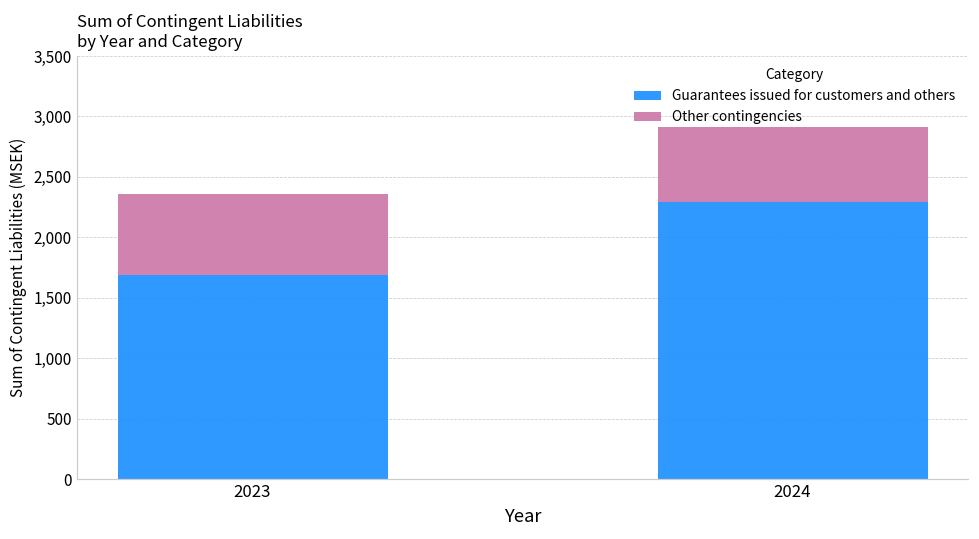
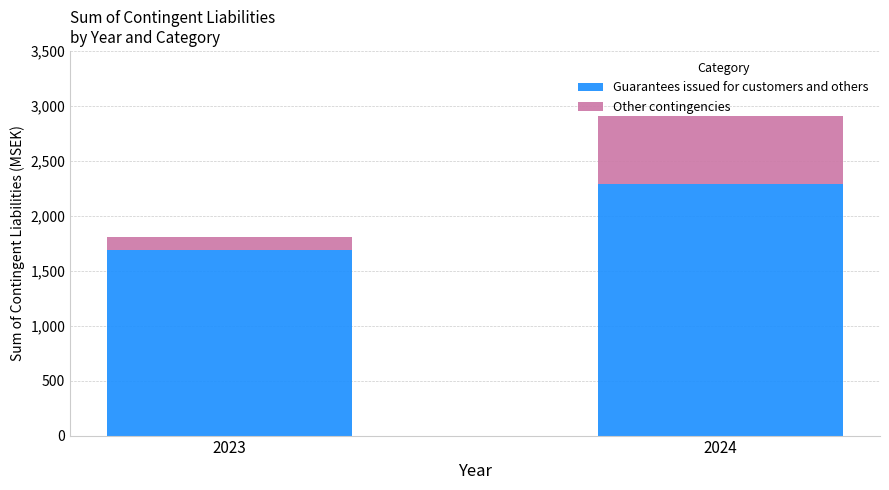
Other contingencies, 2023: 680 -> 120
